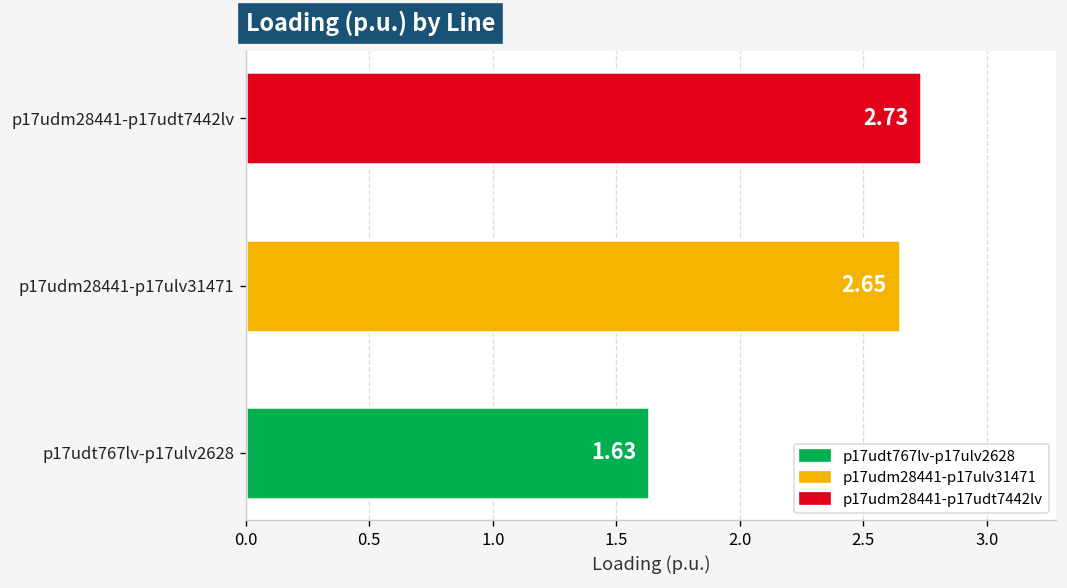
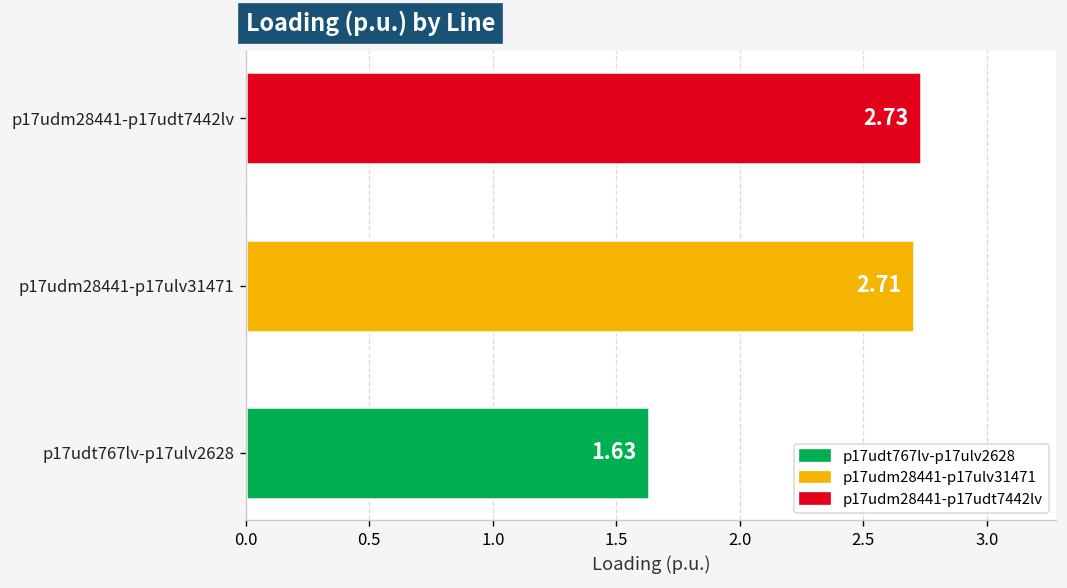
p17udm28441-p17ulv31471: 2.65 -> 2.71
